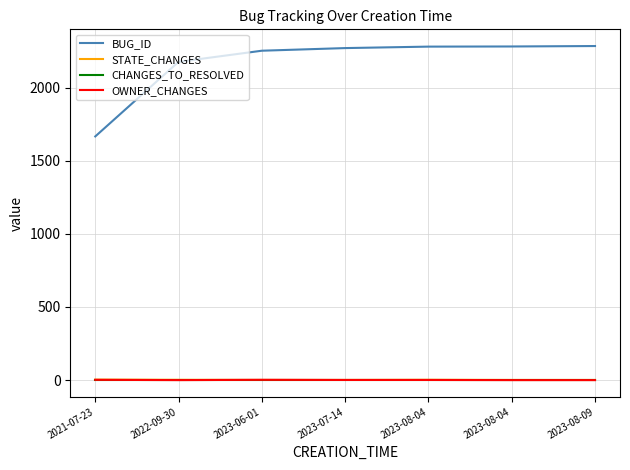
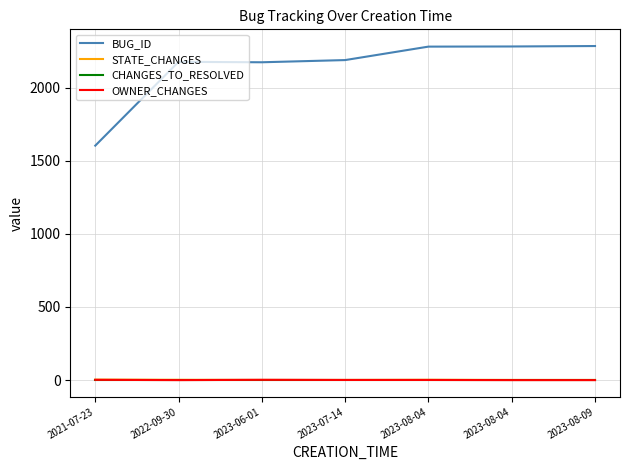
BUG_ID, 2021-07-23: 1670 -> 1600
BUG_ID, 2023-06-01: 2250 -> 2170
BUG_ID, 2023-07-14: 2270 -> 2190
